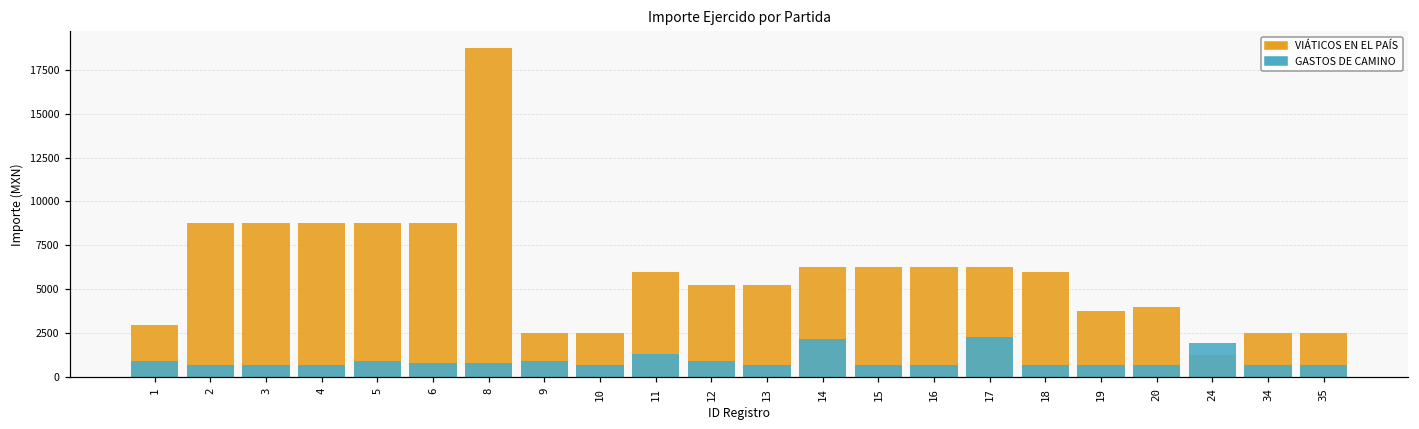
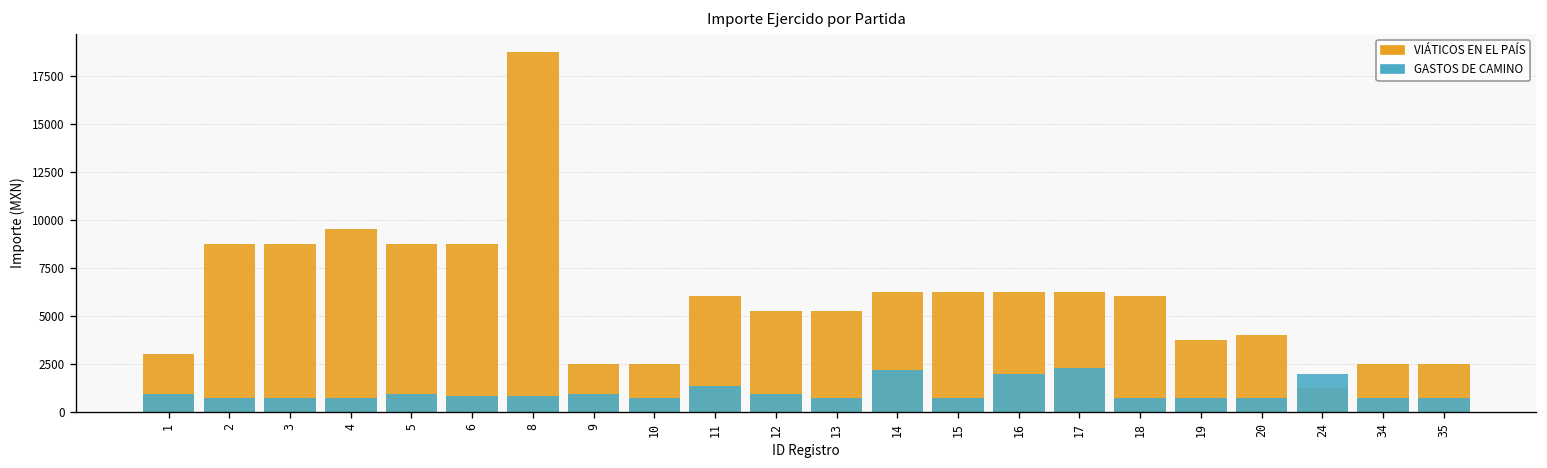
VIÁTICOS EN EL PAÍS, 4: 8800 -> 9500
GASTOS DE CAMINO, 16: 700 -> 2000
